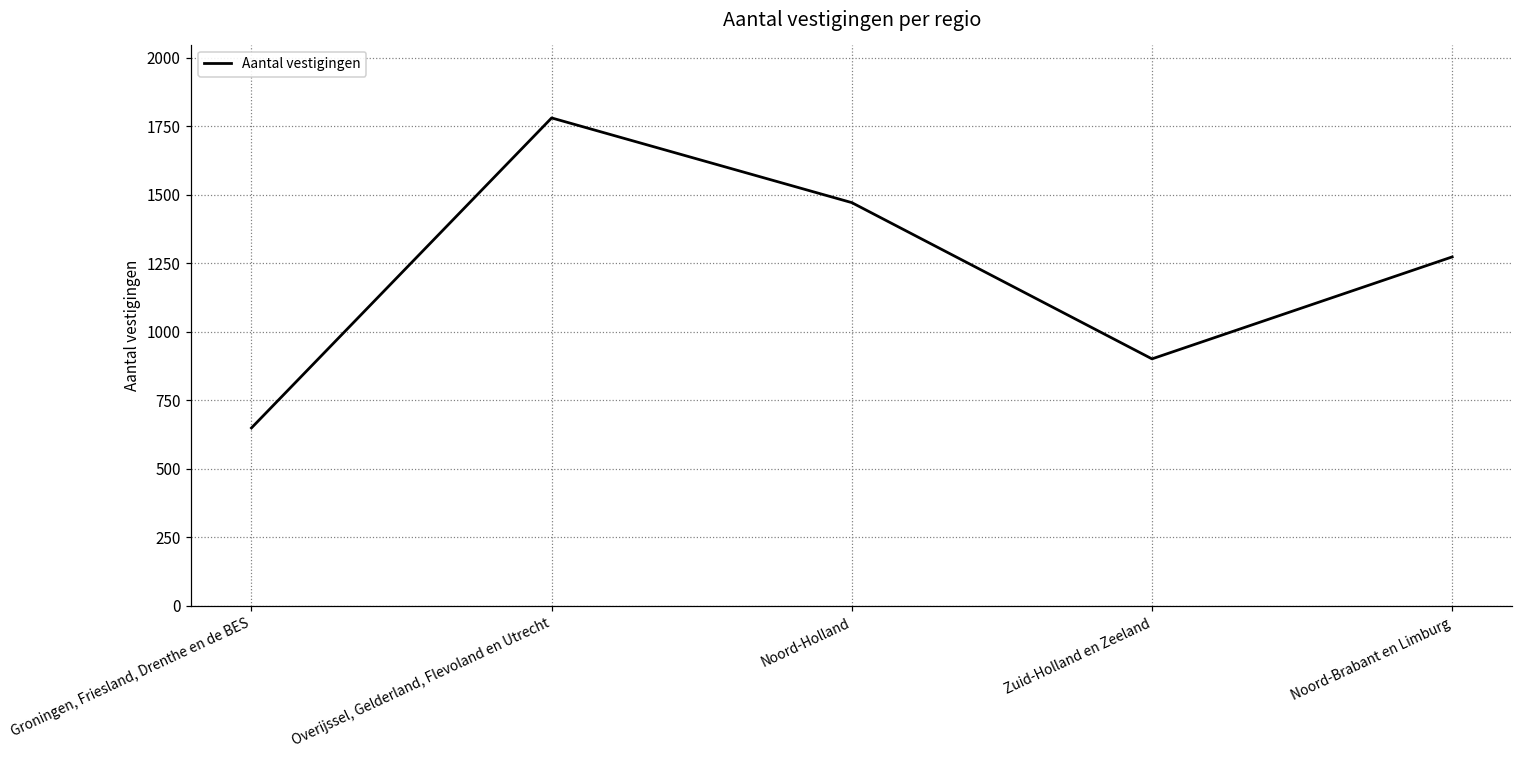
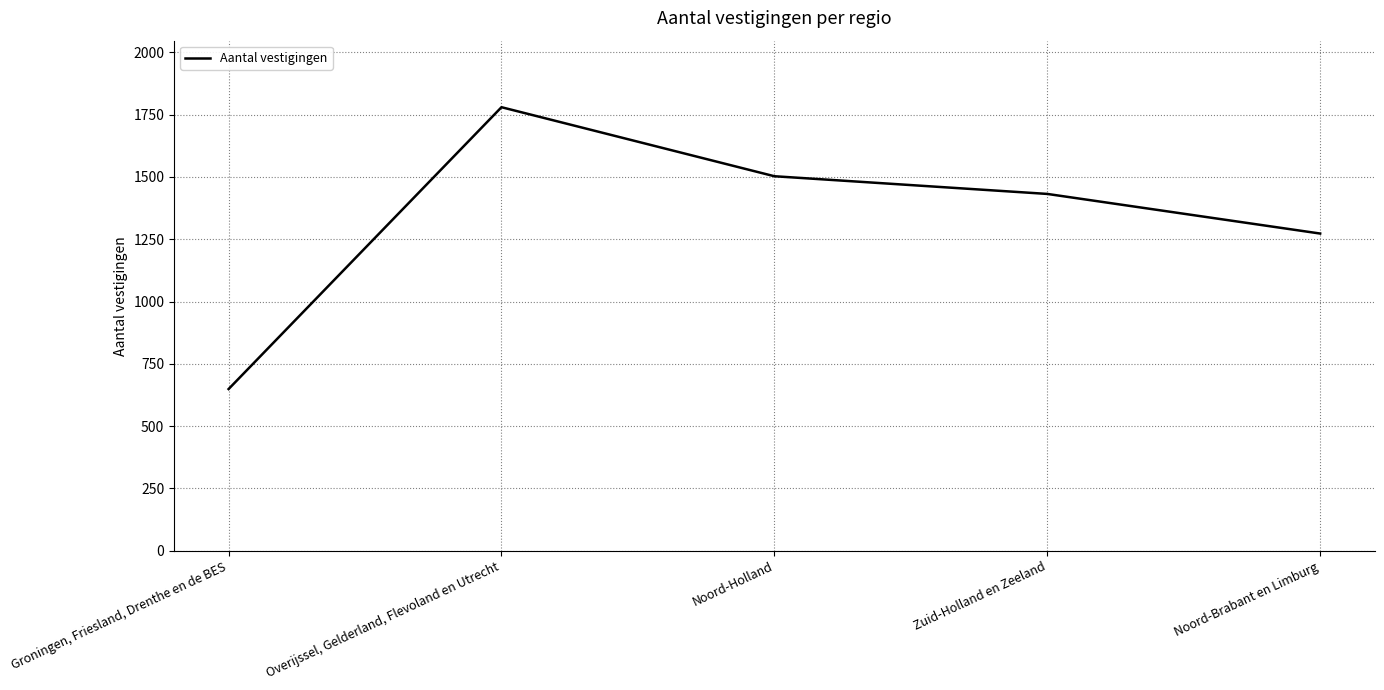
Noord-Holland: 1470 -> 1500
Zuid-Holland en Zeeland: 900 -> 1430
